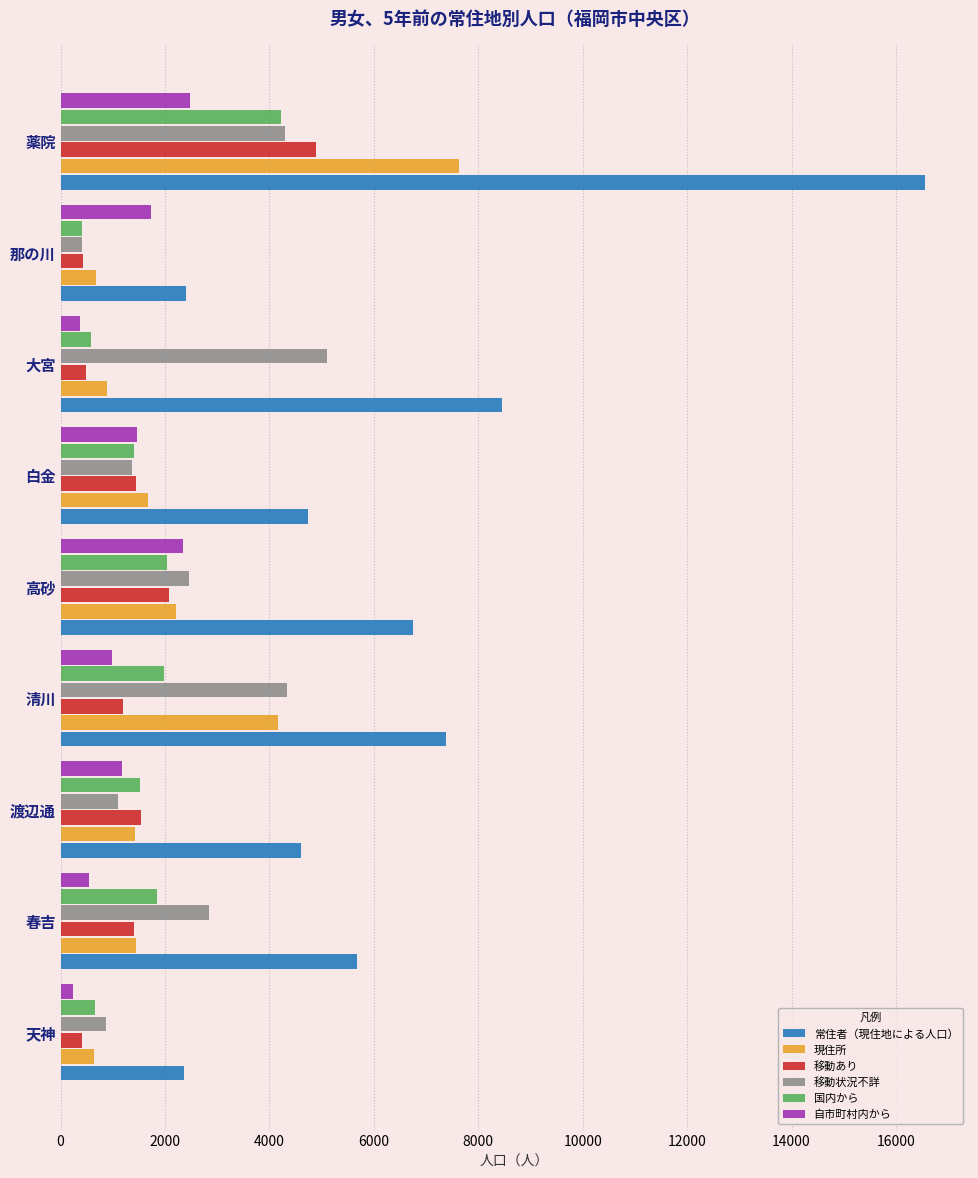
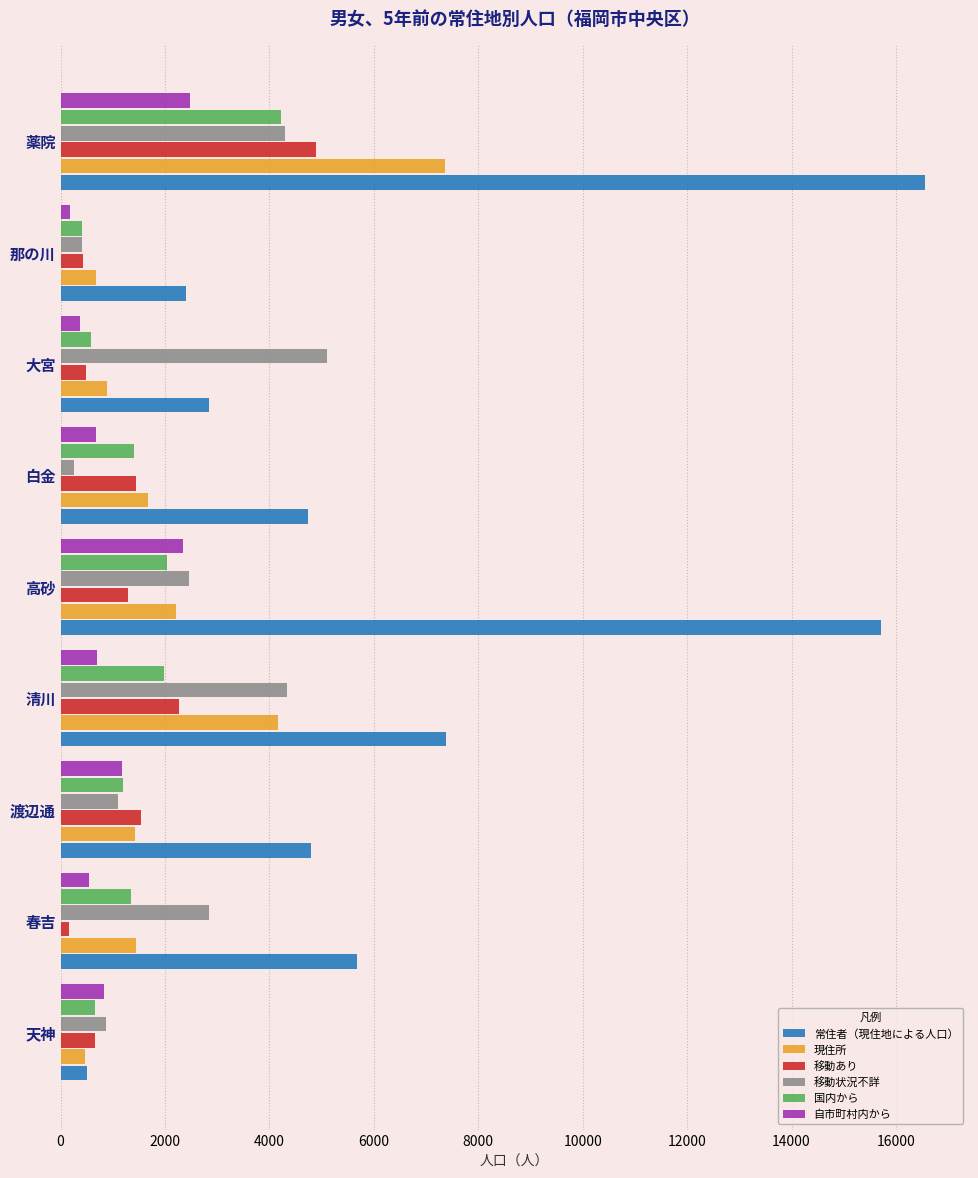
現住所, 薬院: 7600 -> 7400
自市町村内から, 那の川: 1700 -> 200
常住者（現住地による人口）, 大宮: 8500 -> 2800
自市町村内から, 白金: 1500 -> 700
移動状況不詳, 白金: 1400 -> 300
移動あり, 高砂: 2100 -> 1300
常住者（現住地による人口）, 高砂: 6800 -> 15700
自市町村内から, 清川: 1000 -> 700
移動あり, 清川: 1200 -> 2300
国内から, 渡辺通: 1500 -> 1200
常住者（現住地による人口）, 渡辺通: 4600 -> 4800
国内から, 春吉: 1800 -> 1300
移動あり, 春吉: 1400 -> 200
自市町村内から, 天神: 200 -> 800
移動あり, 天神: 400 -> 700
現住所, 天神: 600 -> 500
常住者（現住地による人口）, 天神: 2400 -> 500
